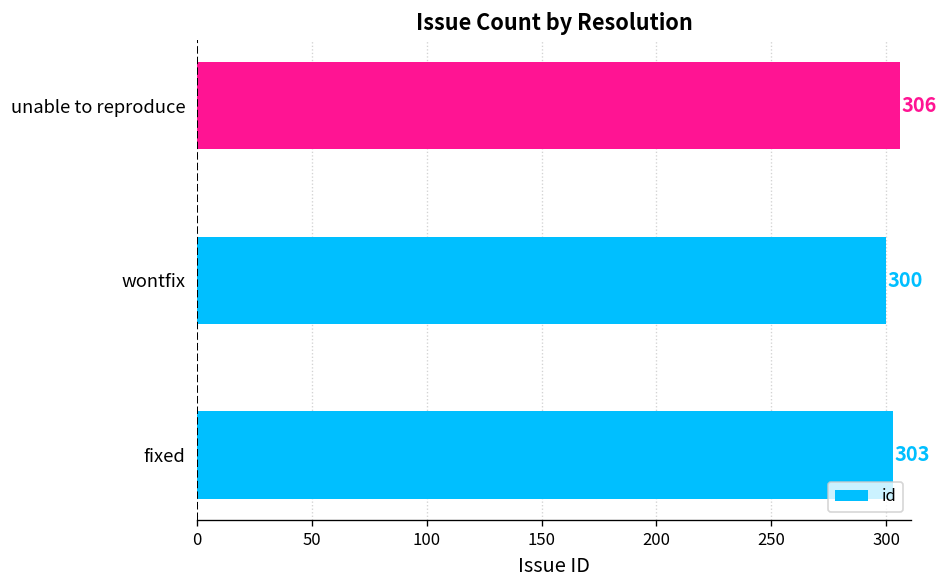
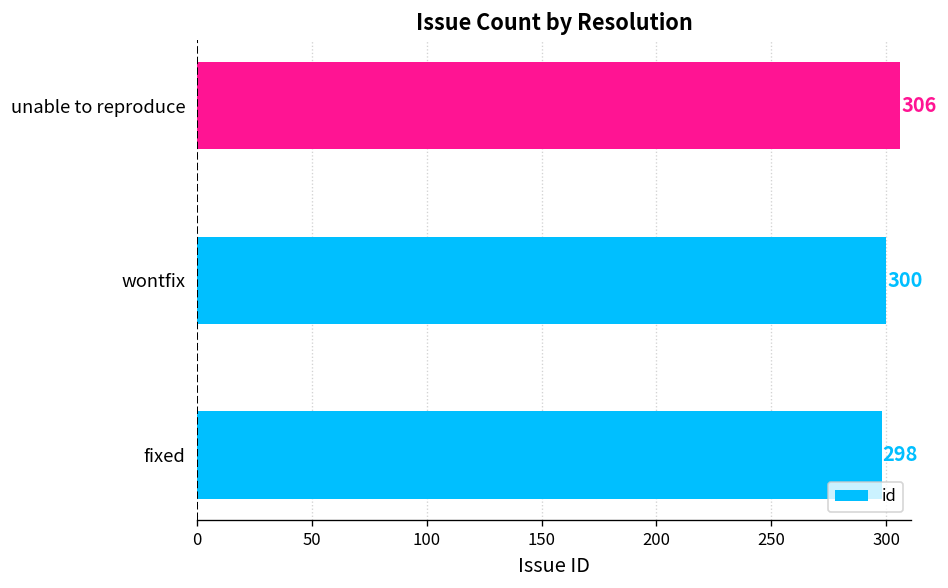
fixed: 303 -> 298
